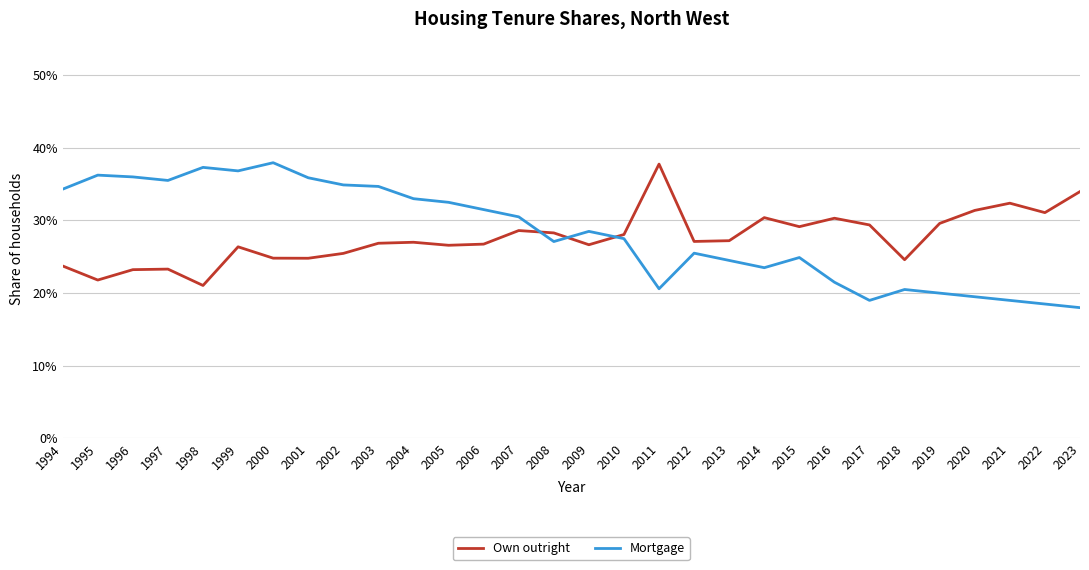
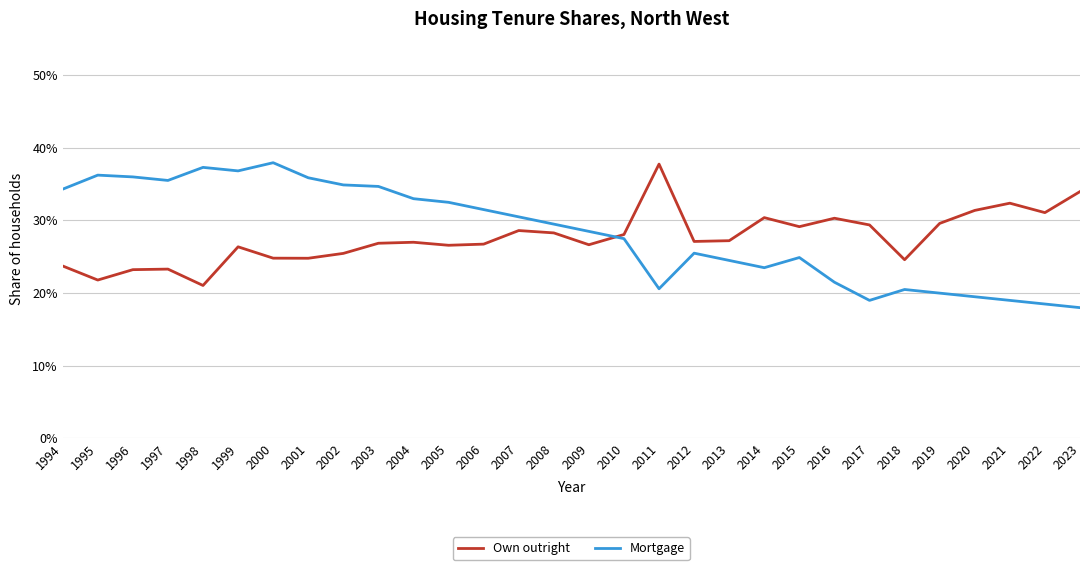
Mortgage, 2008: 27% -> 30%
